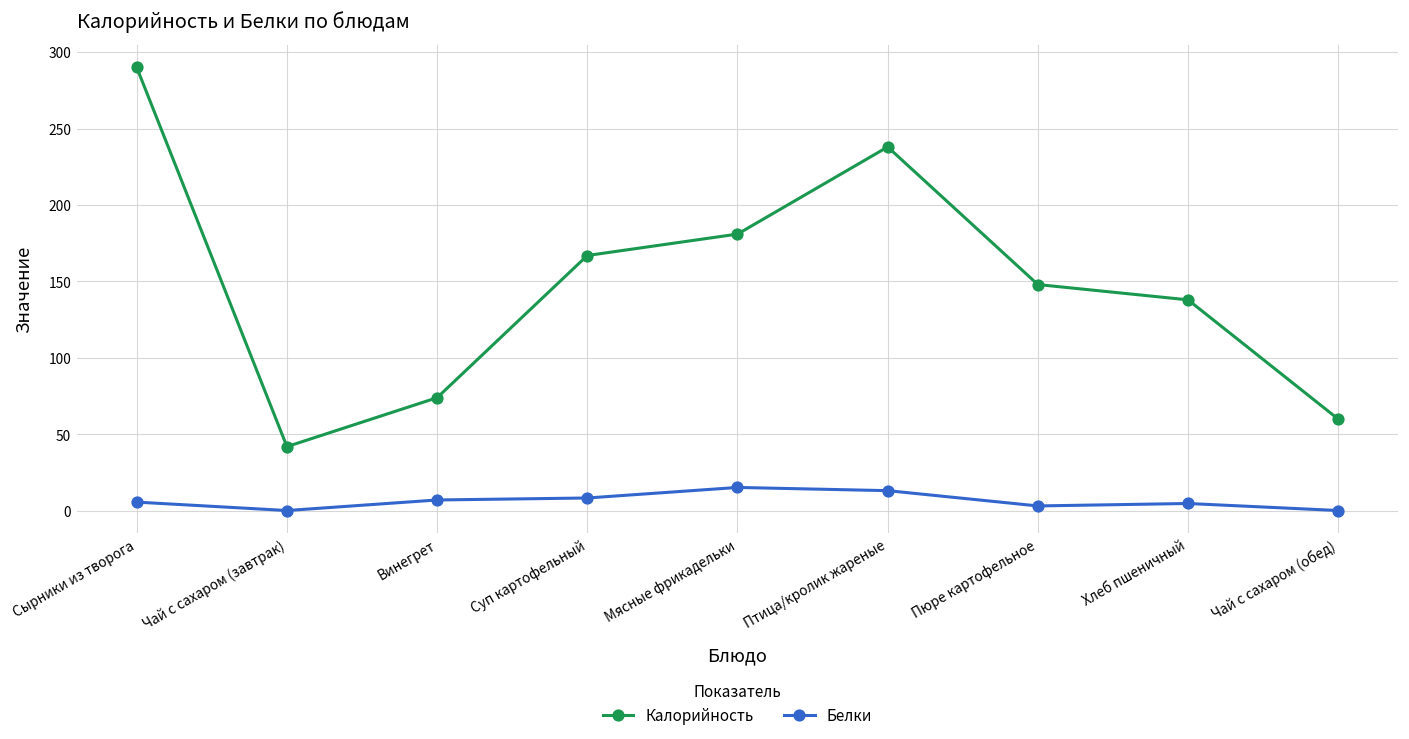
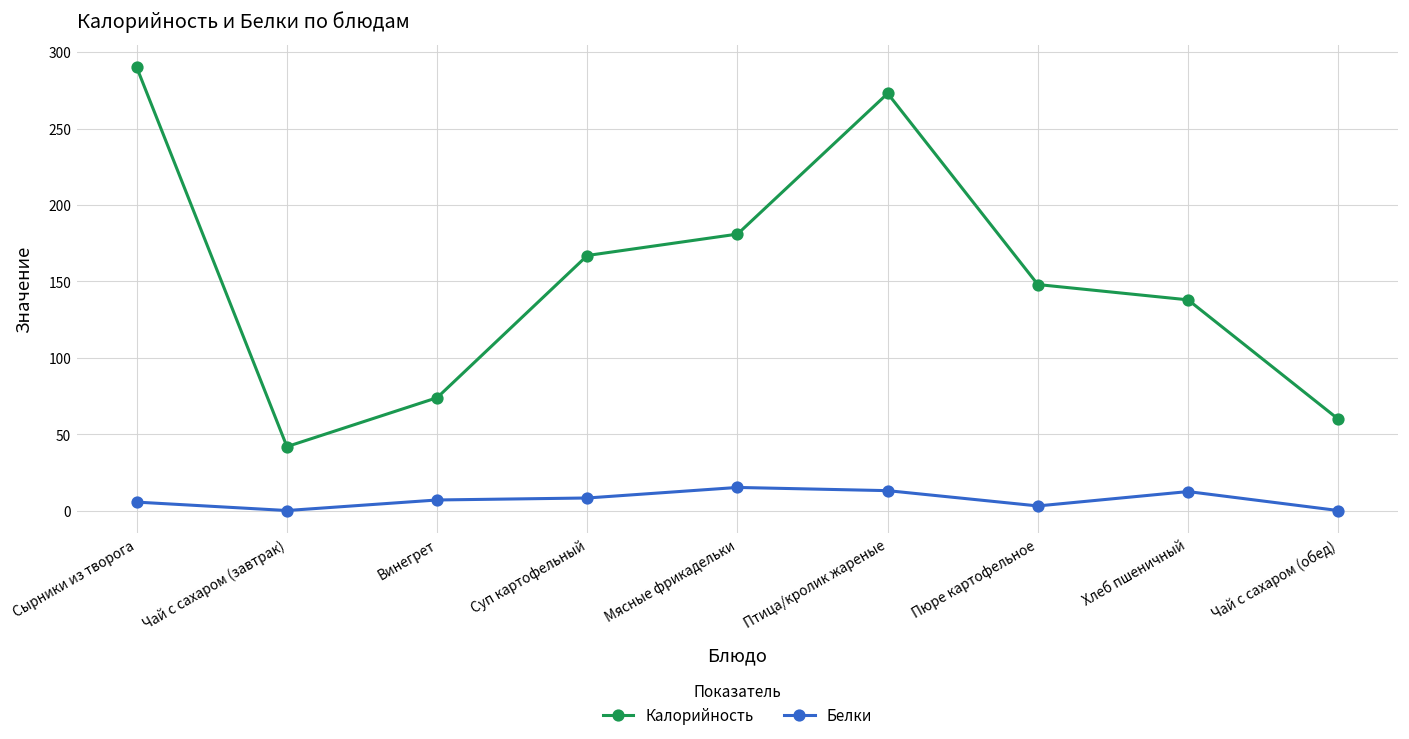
Калорийность, Птица/кролик жареные: 238 -> 273
Белки, Хлеб пшеничный: 5 -> 13
